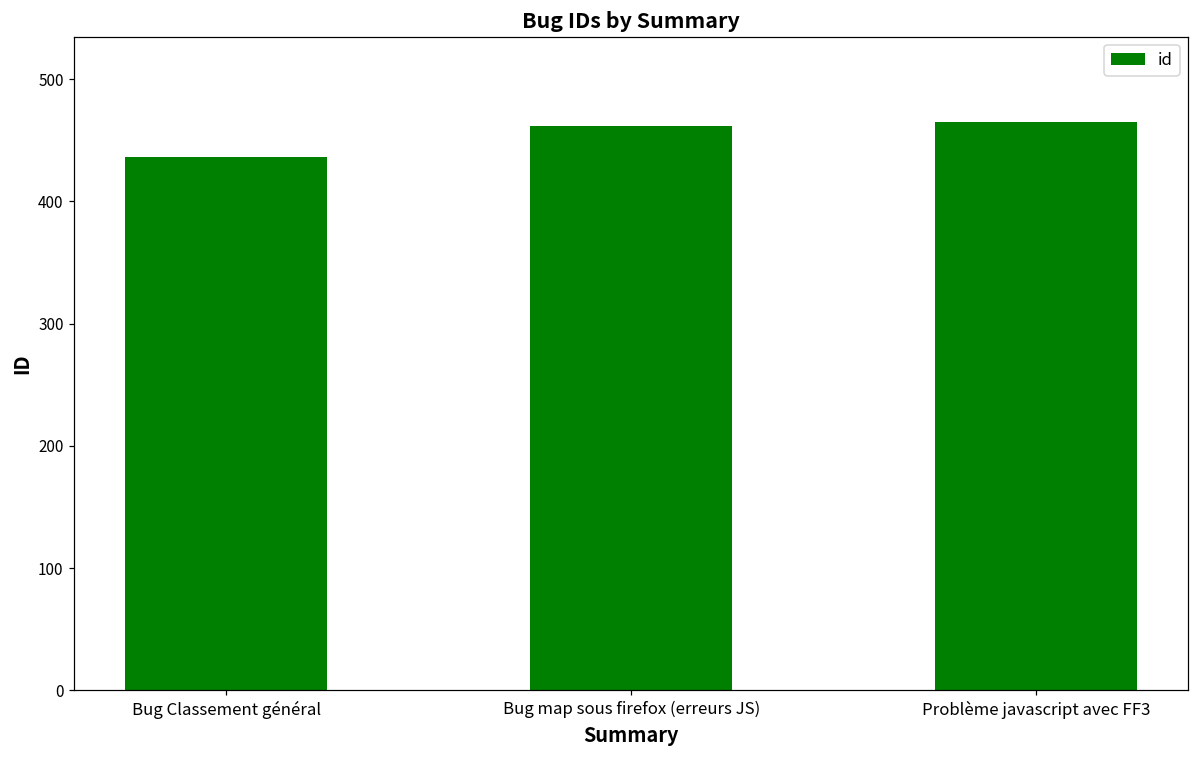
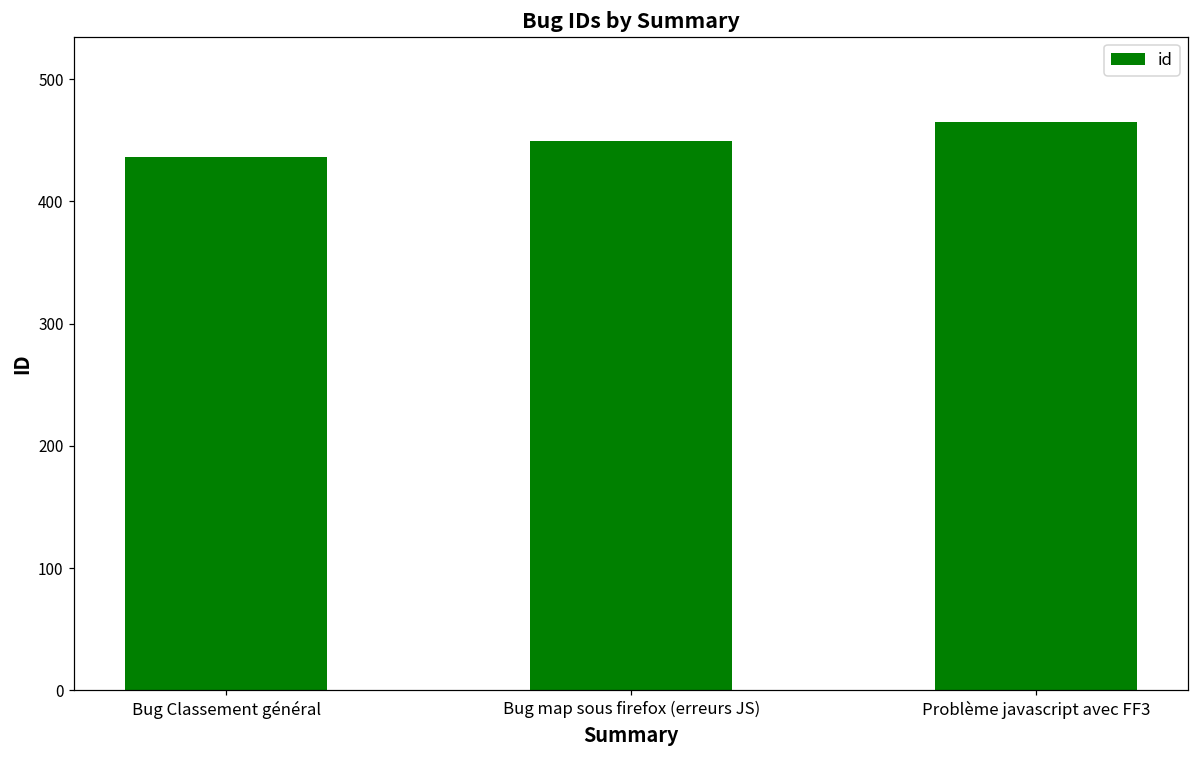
Bug map sous firefox (erreurs JS): 462 -> 449
